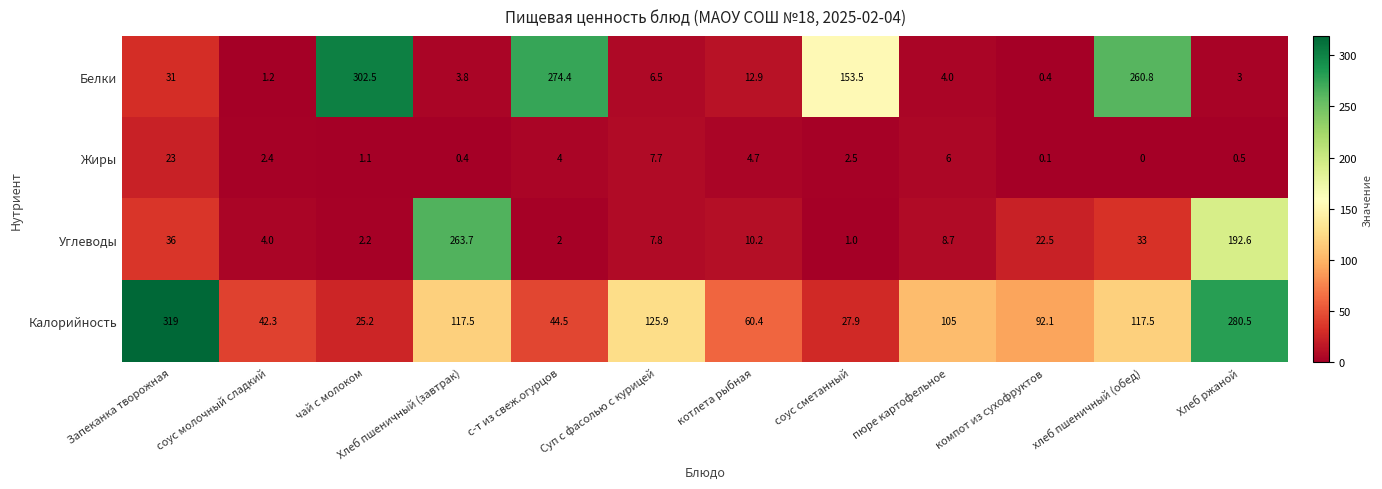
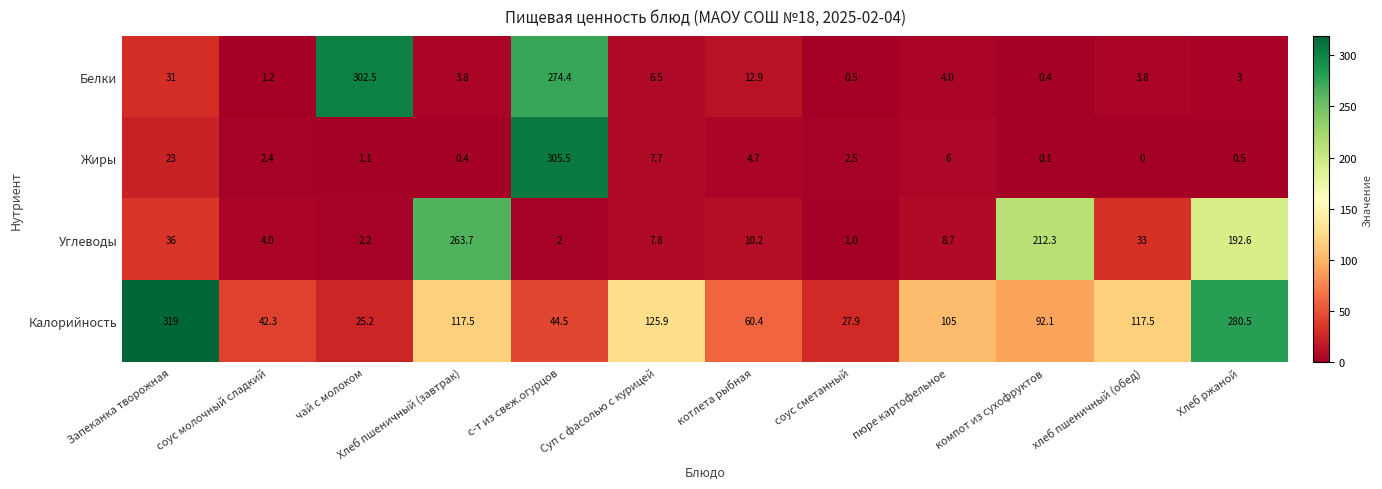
Белки, соус сметанный: 153.5 -> 0.5
Белки, хлеб пшеничный (обед): 260.8 -> 3.8
Жиры, с-т из свеж.огурцов: 4 -> 305.5
Углеводы, компот из сухофруктов: 22.5 -> 212.3
